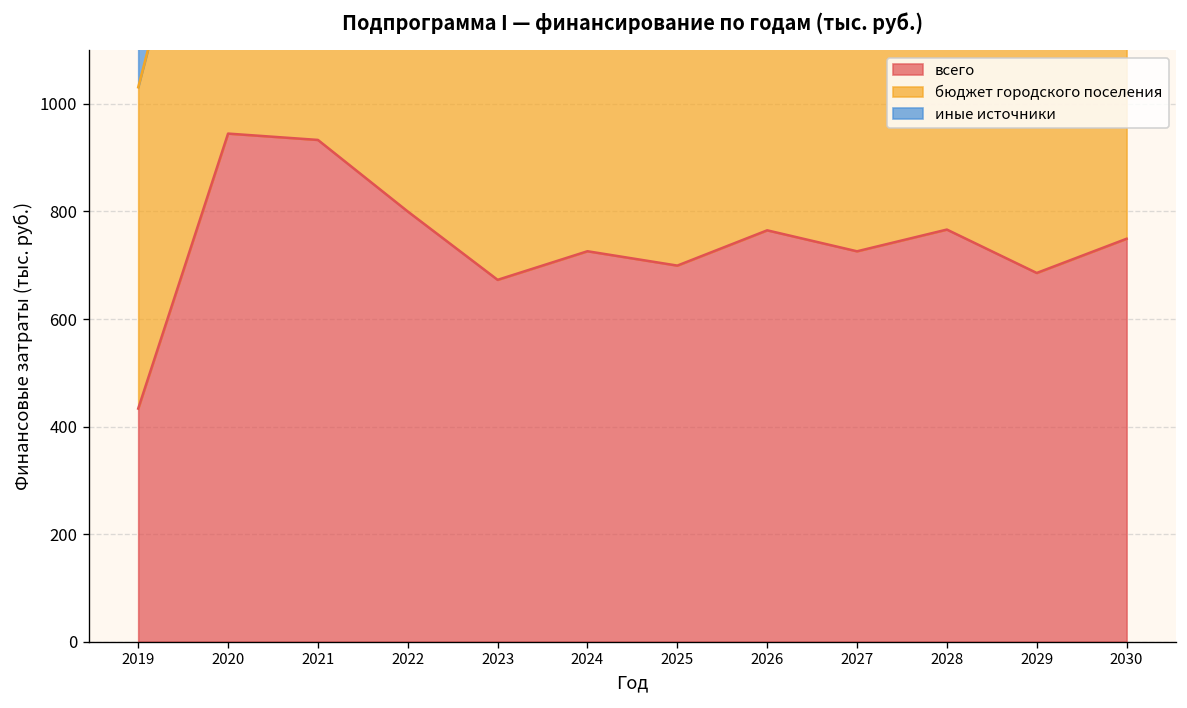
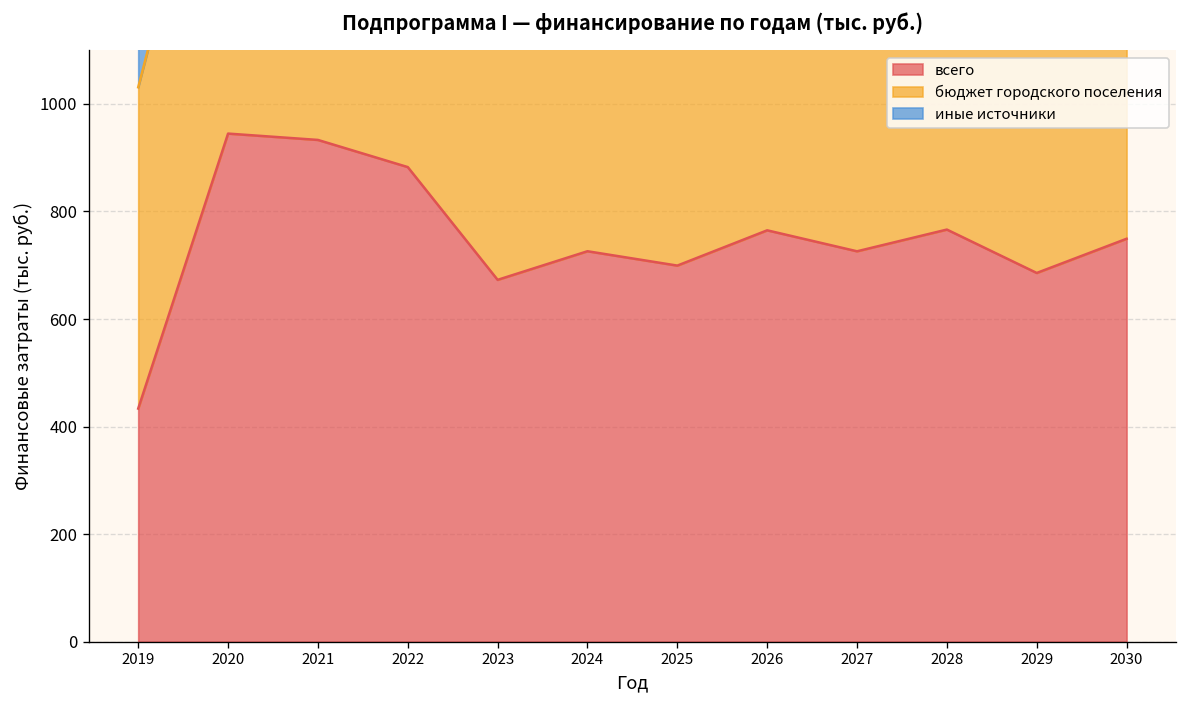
всего, 2022: 800 -> 880
